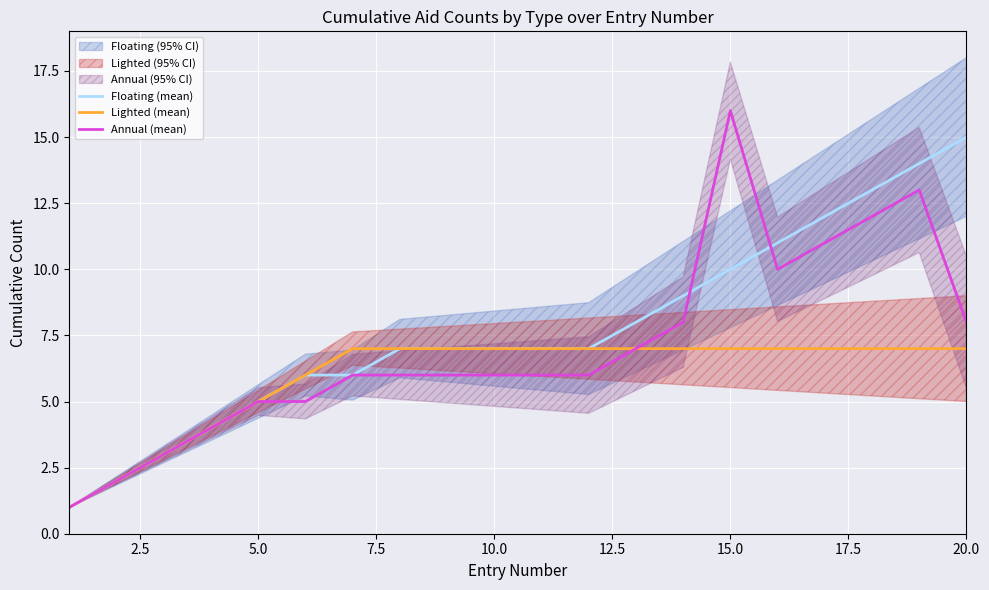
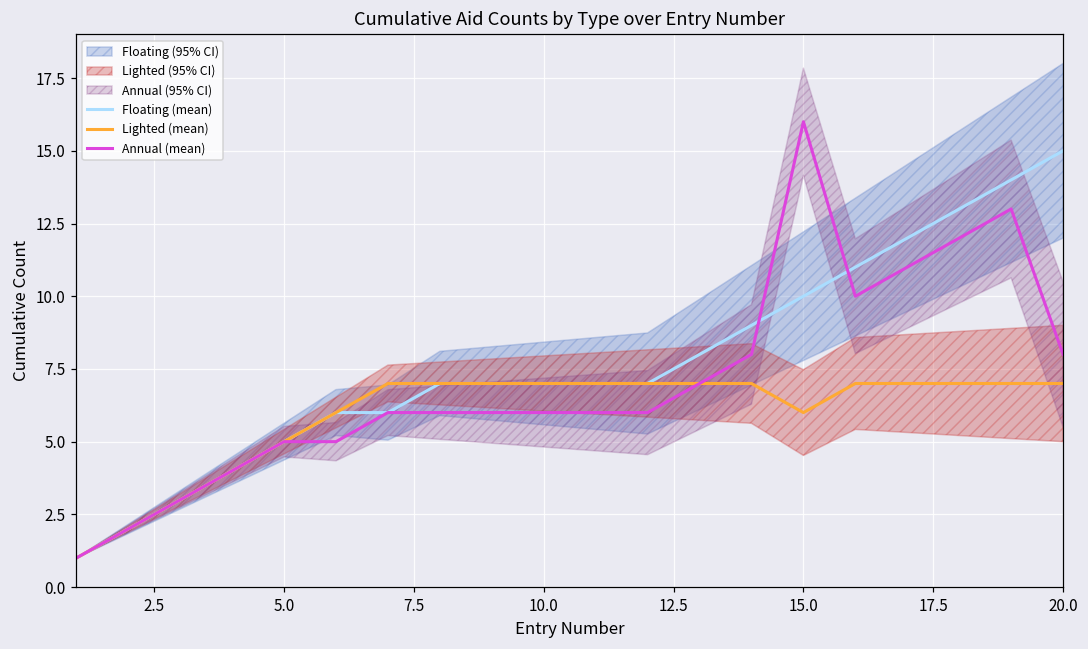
Lighted (mean), 15.0: 7 -> 6
